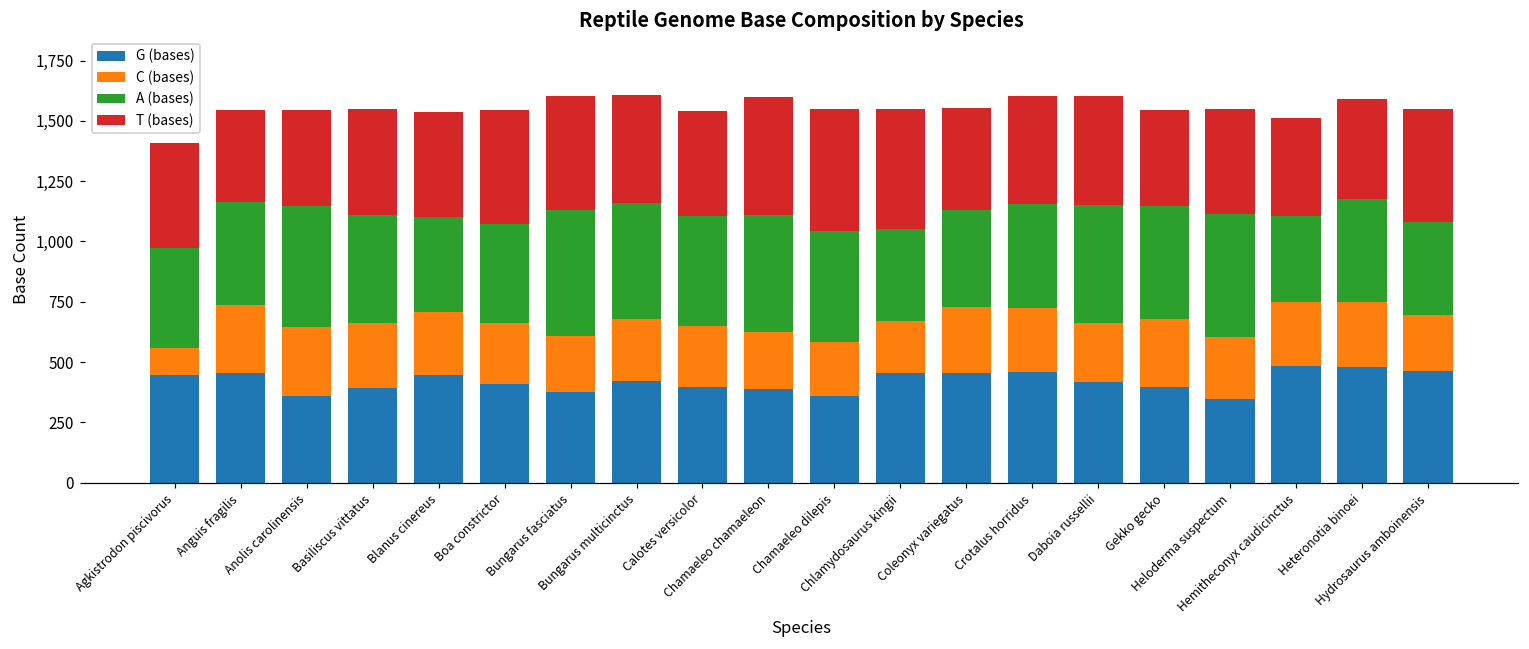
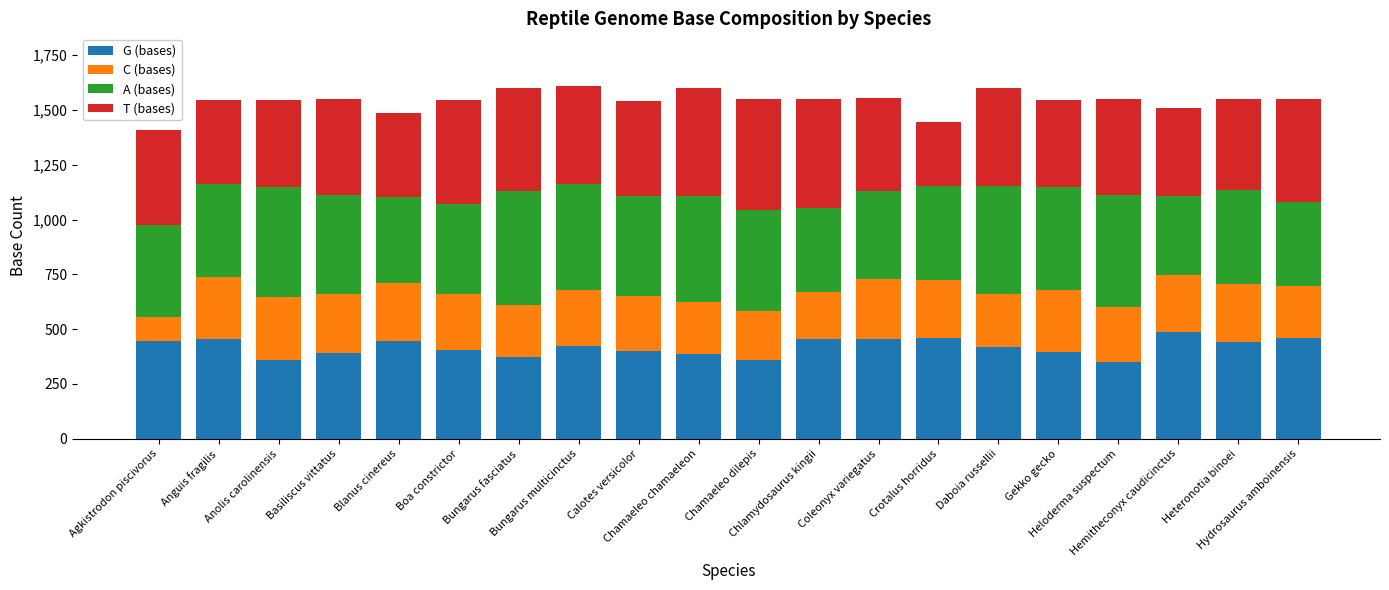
T (bases), Blanus cinereus: 430 -> 380
T (bases), Crotalus horridus: 450 -> 290
G (bases), Heteronotia binoei: 480 -> 440
